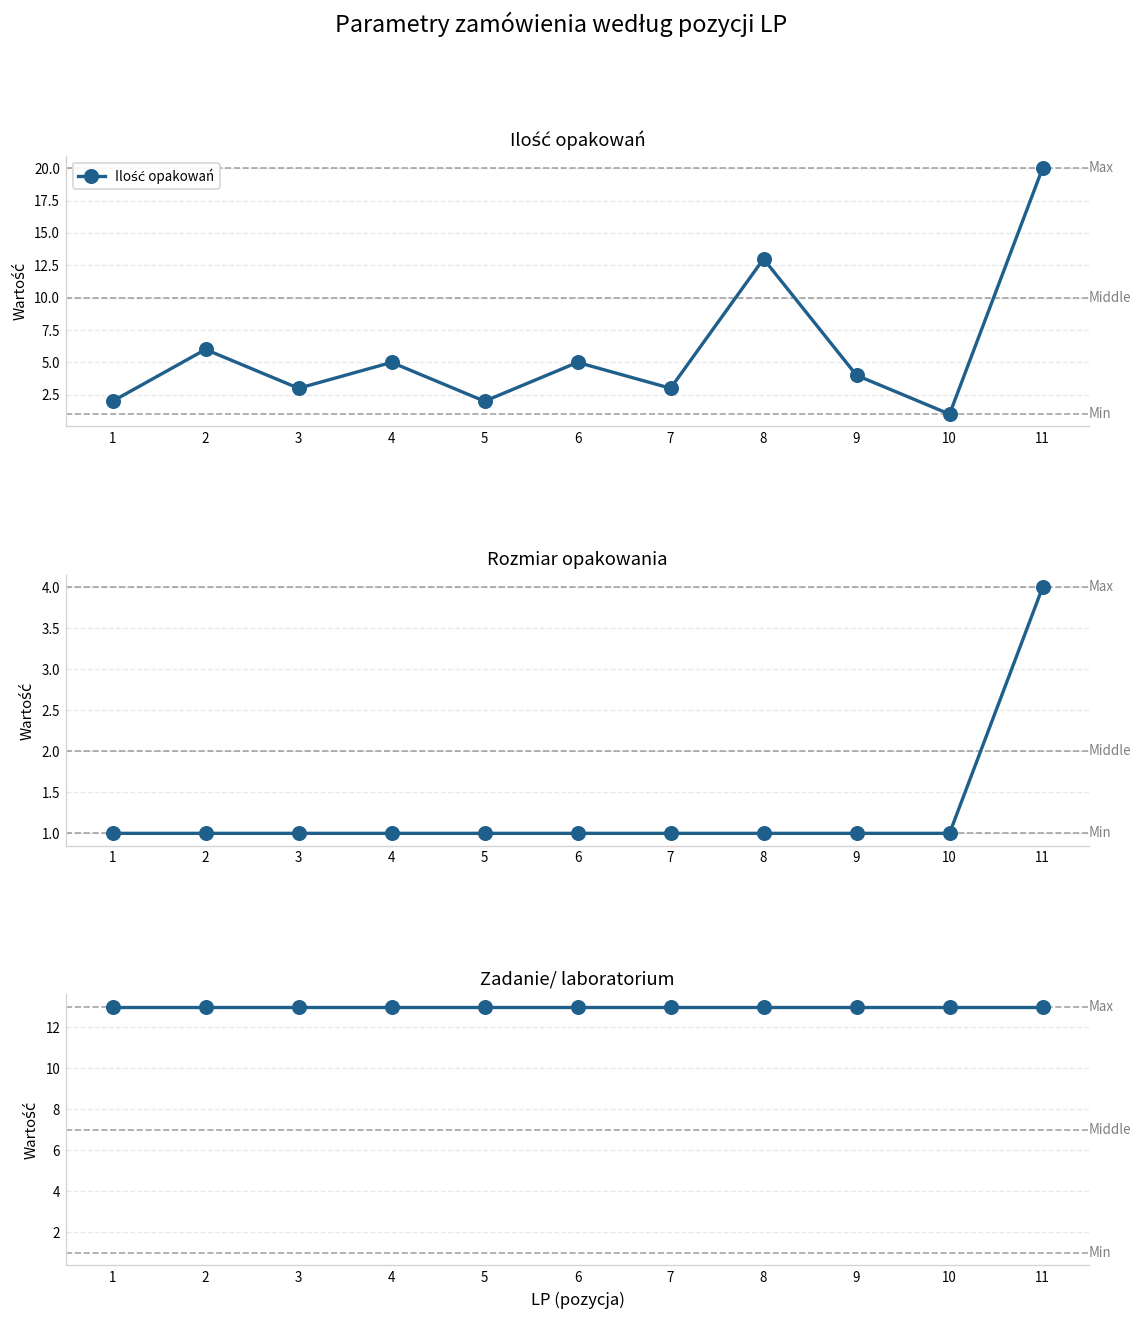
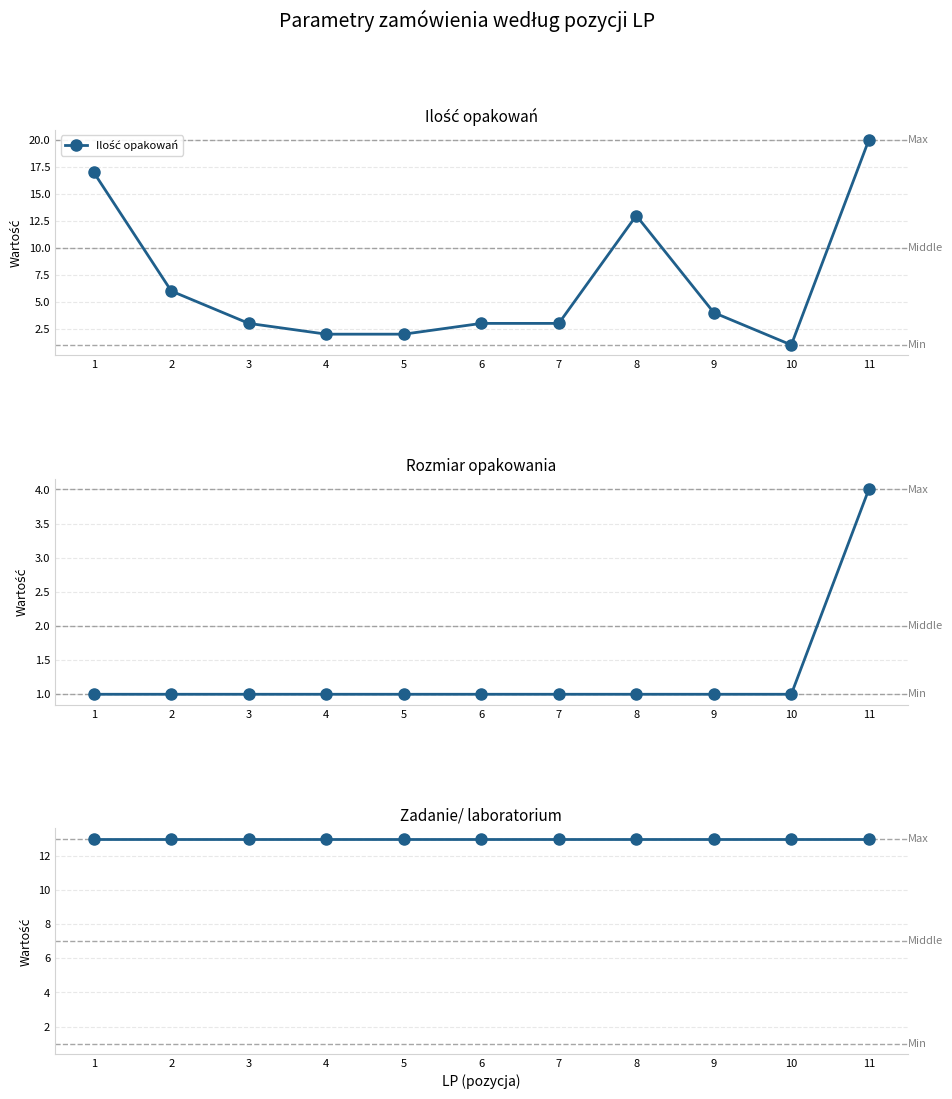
Ilość opakowań, 1: 2 -> 17
Ilość opakowań, 4: 5 -> 2
Ilość opakowań, 6: 5 -> 3
